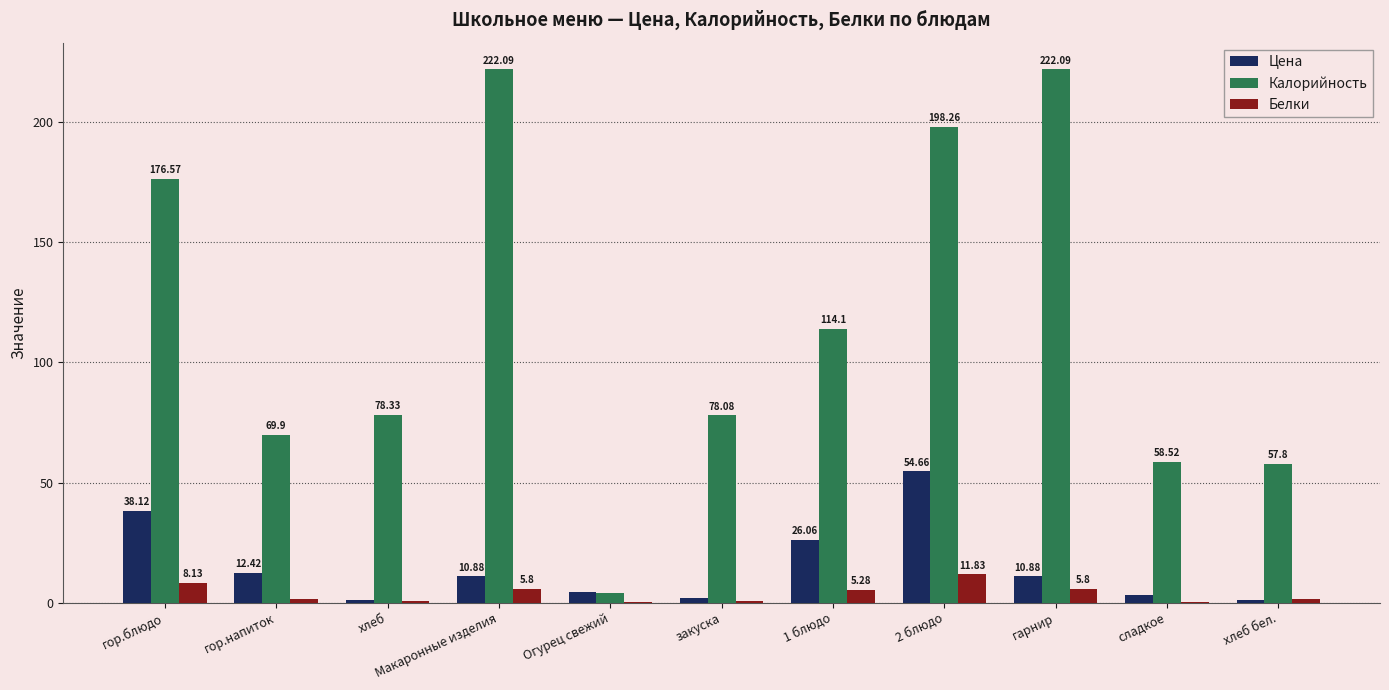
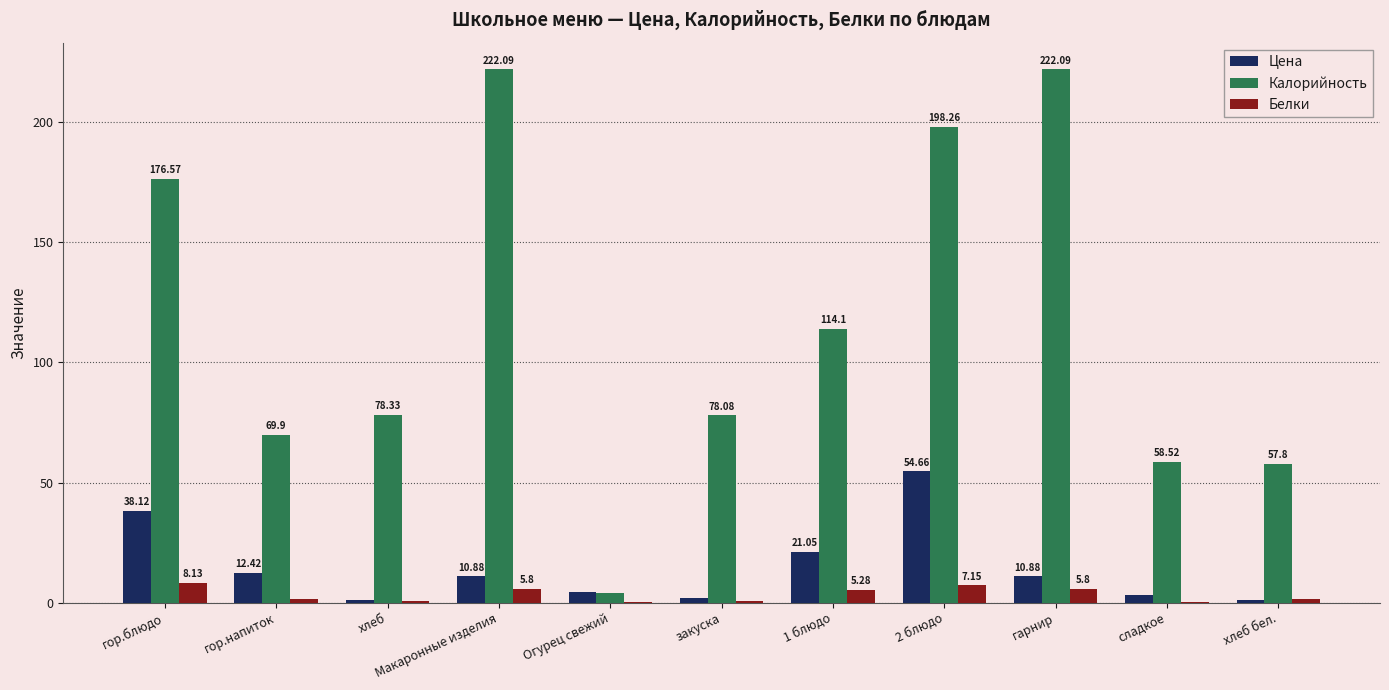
Цена, 1 блюдо: 26.06 -> 21.05
Белки, 2 блюдо: 11.83 -> 7.15
